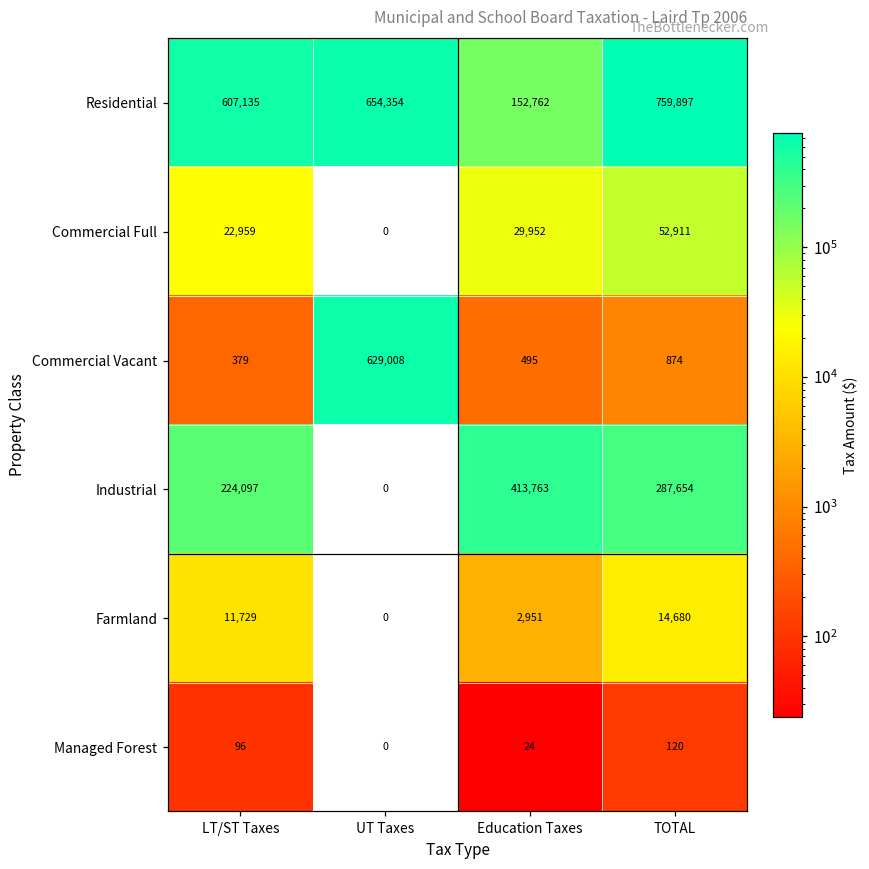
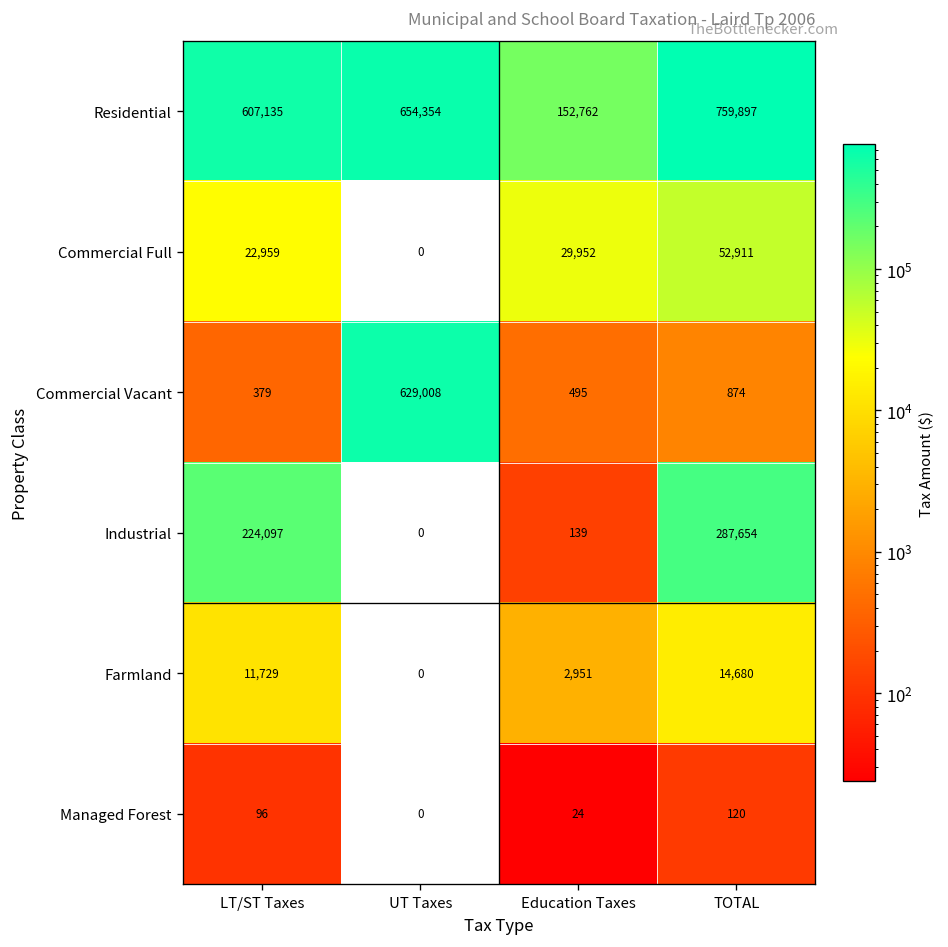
Industrial, Education Taxes: 413,763 -> 139
